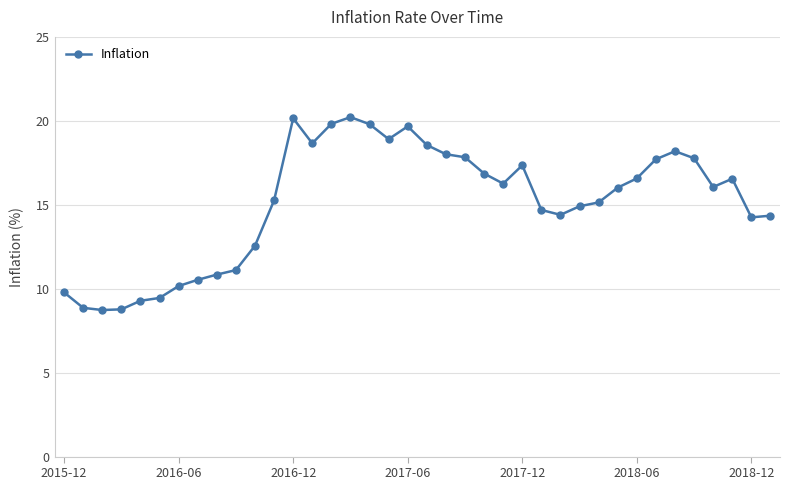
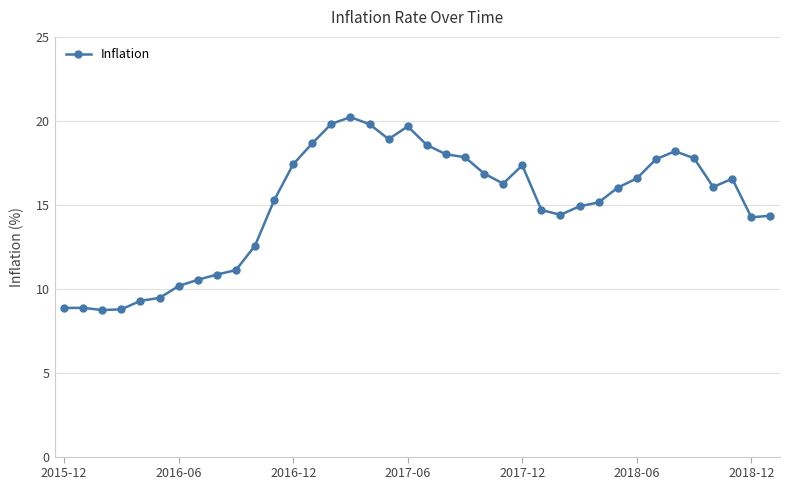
2015-12: 9.8 -> 8.9
2016-12: 20.2 -> 17.4
